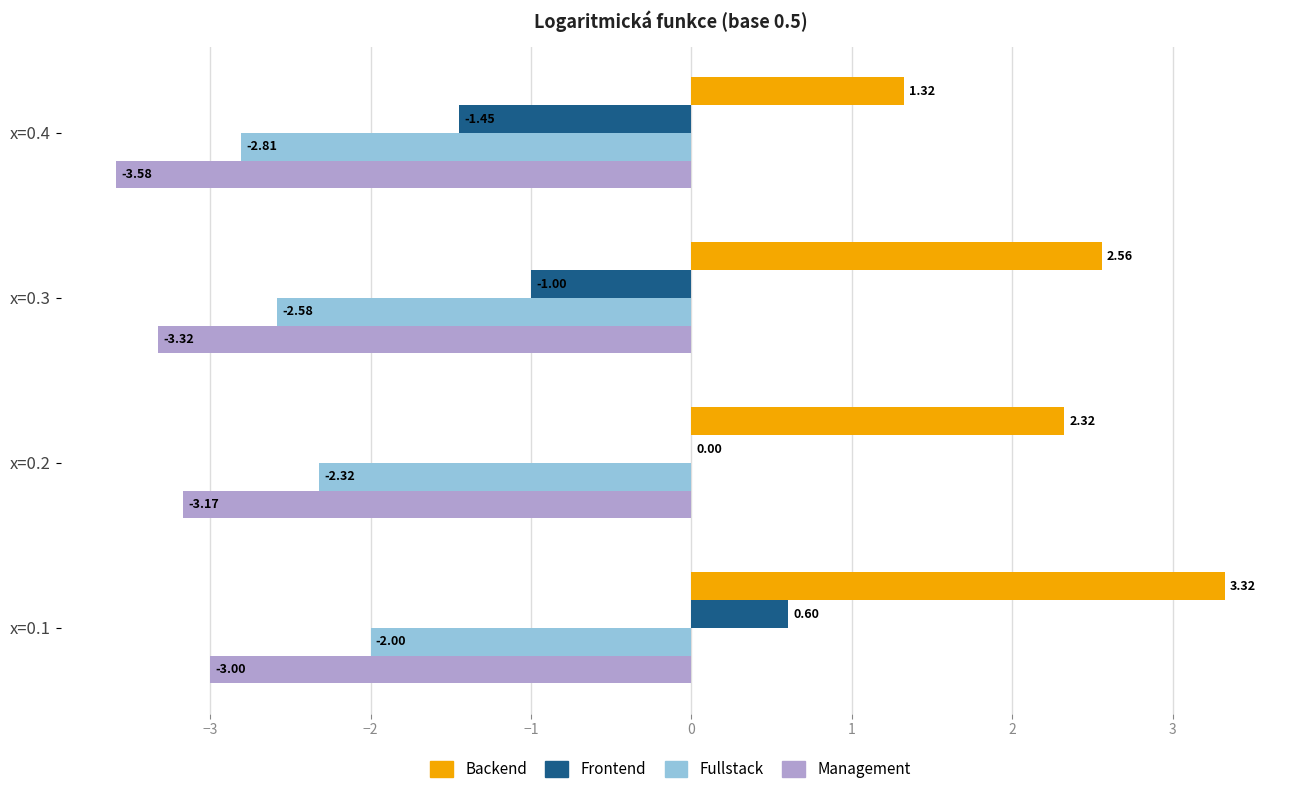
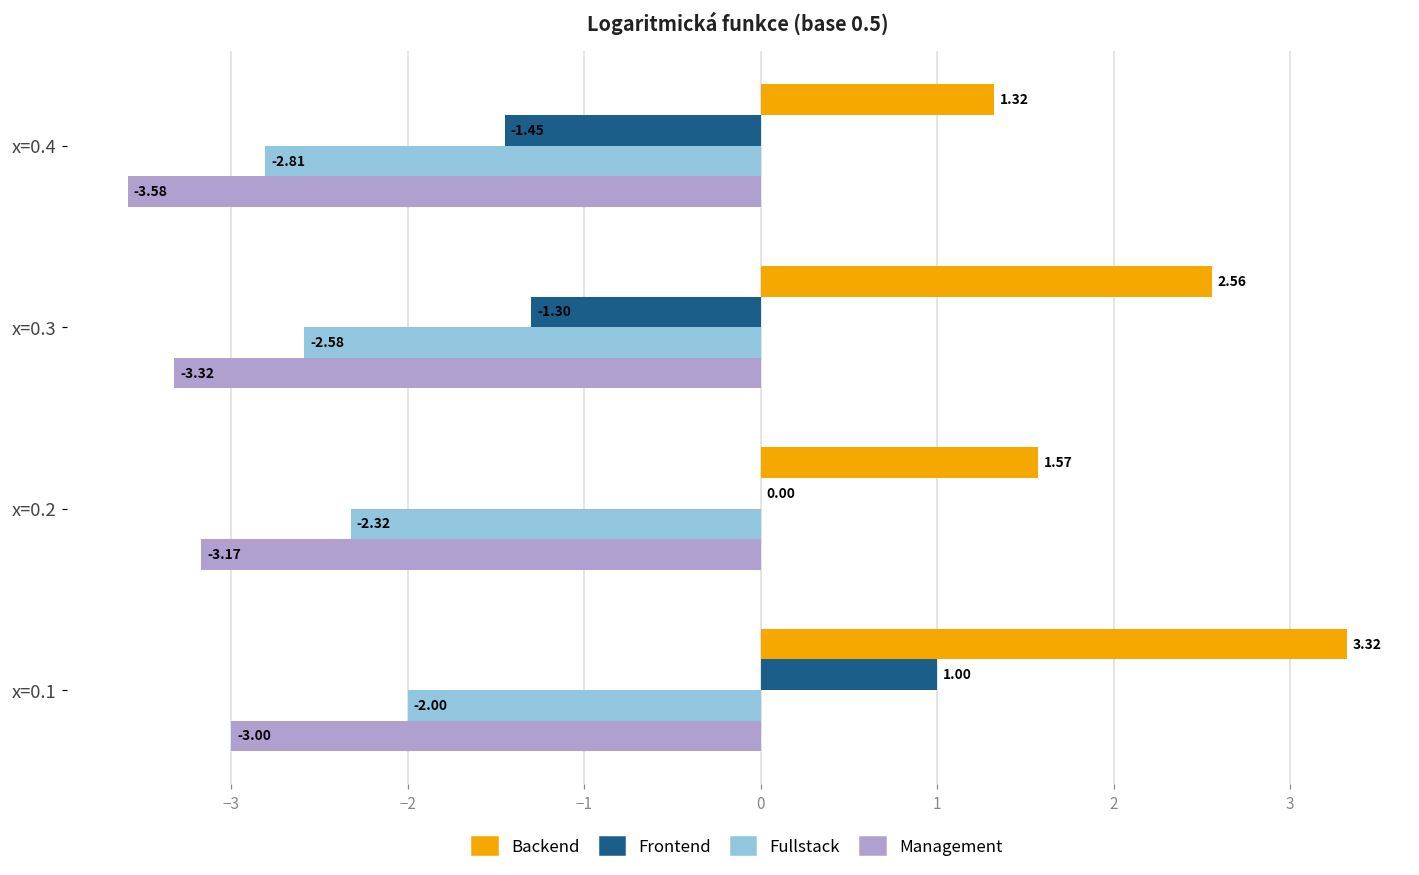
Frontend, x=0.3: -1.00 -> -1.30
Backend, x=0.2: 2.32 -> 1.57
Frontend, x=0.1: 0.60 -> 1.00
